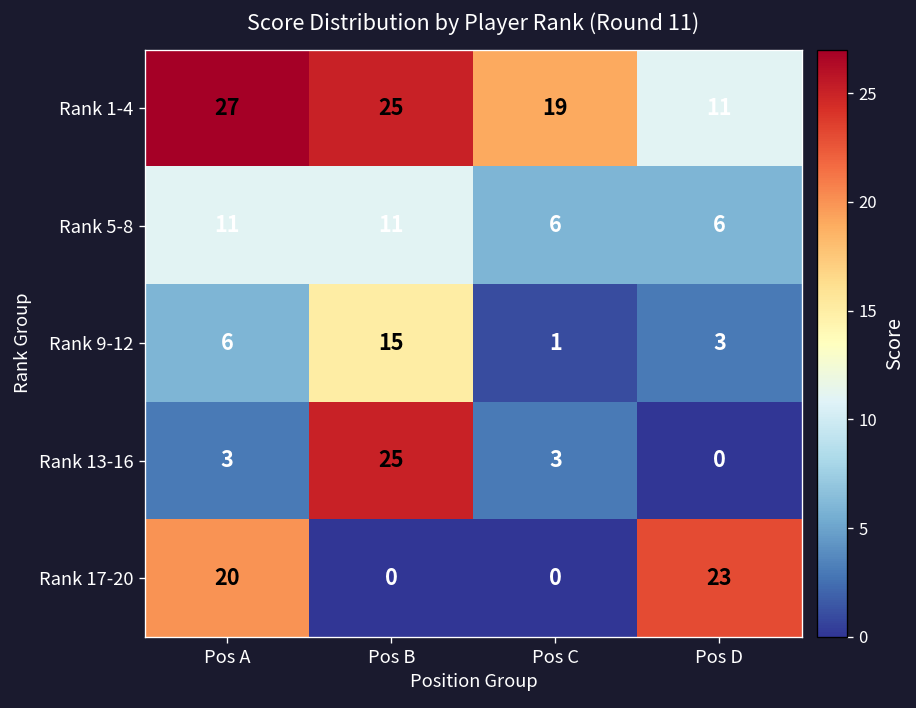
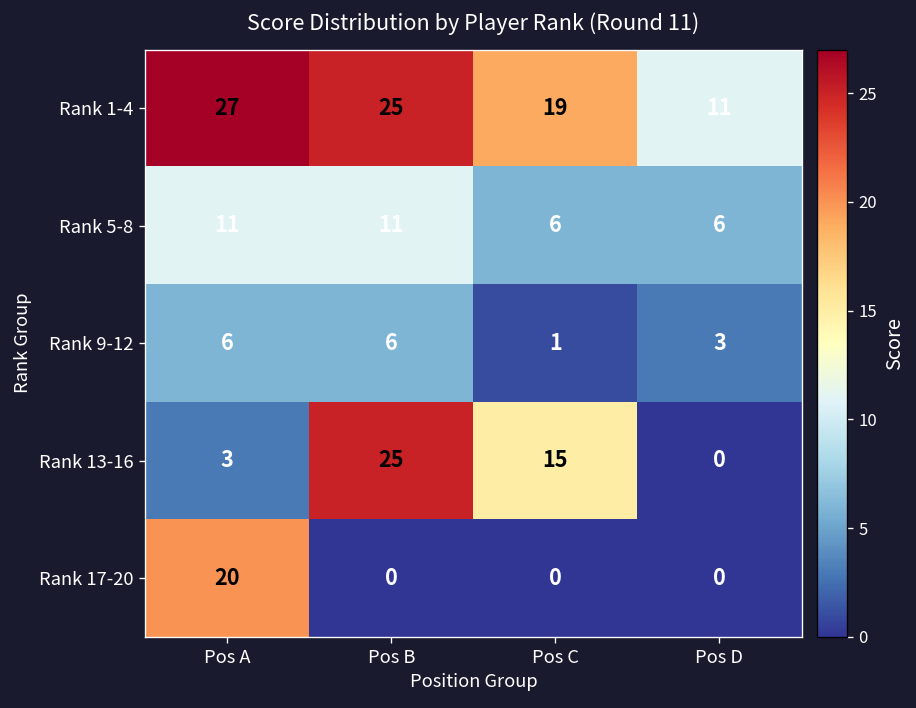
Rank 9-12, Pos B: 15 -> 6
Rank 13-16, Pos C: 3 -> 15
Rank 17-20, Pos D: 23 -> 0
